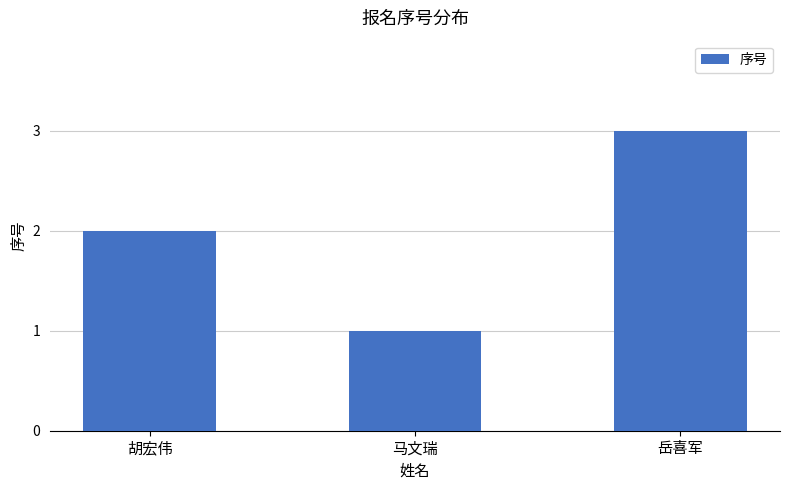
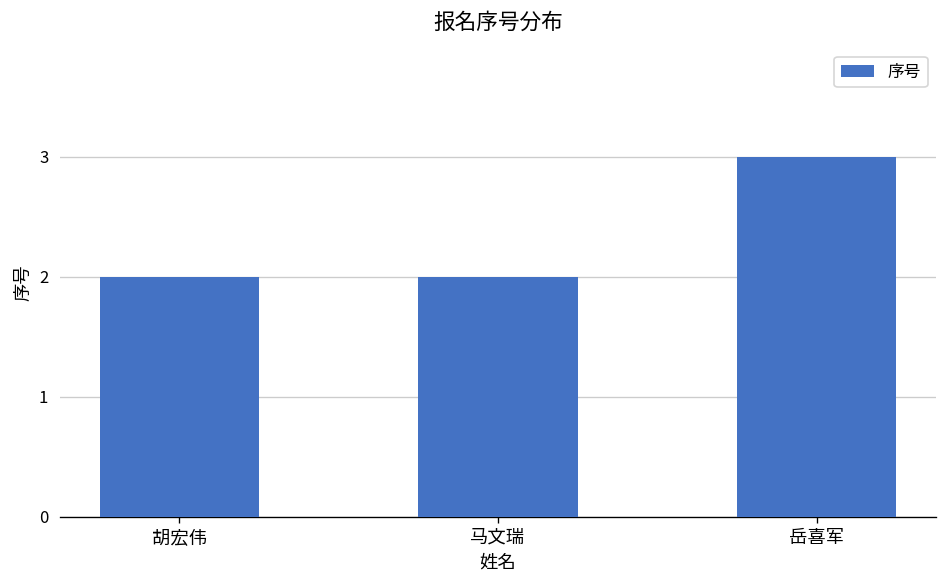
马文瑞: 1 -> 2
